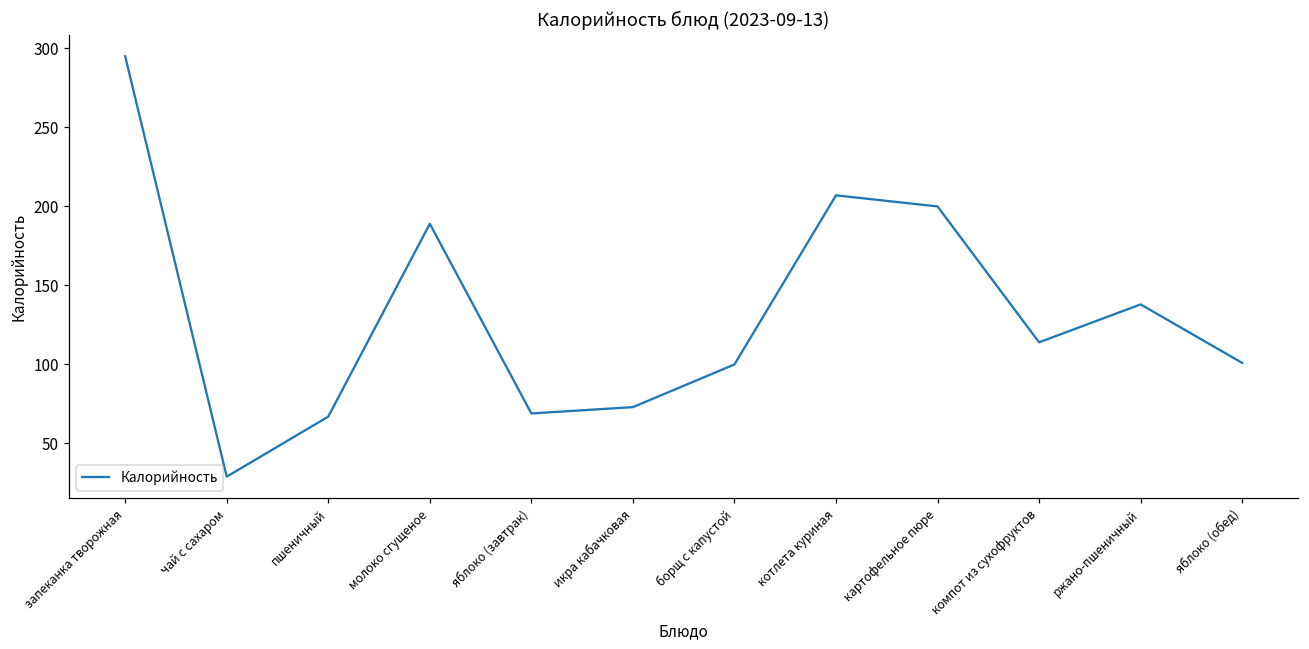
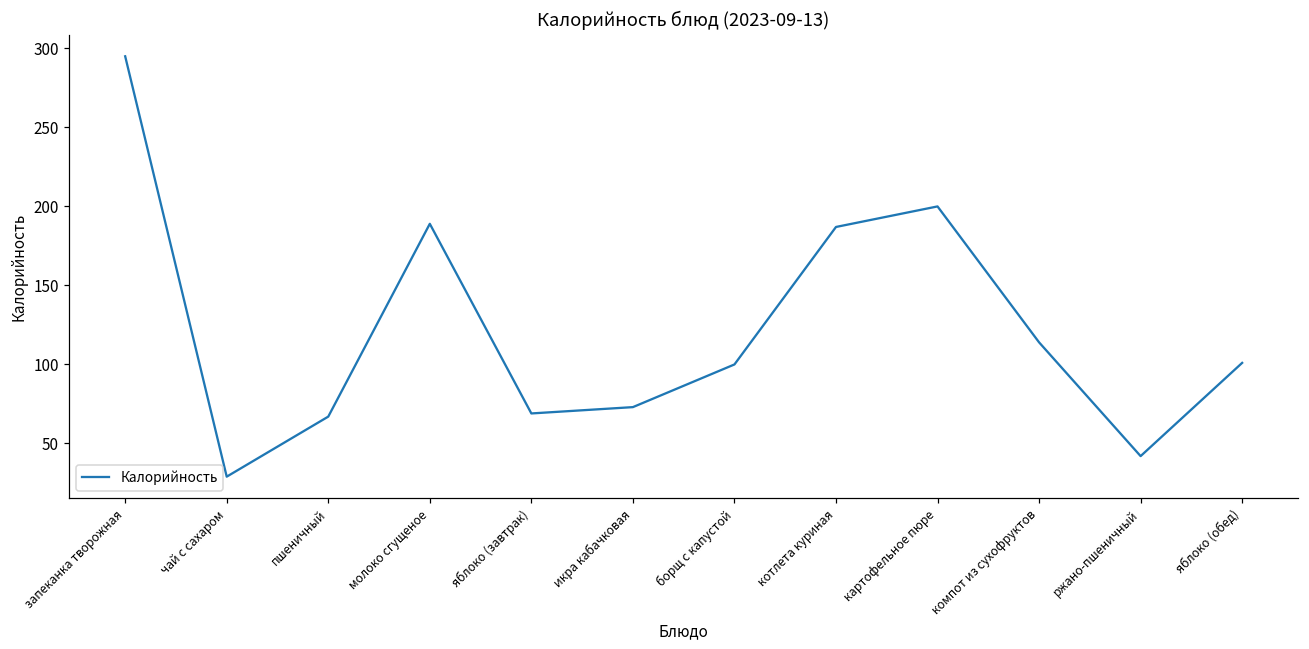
котлета куриная: 207 -> 187
ржано-пшеничный: 138 -> 42
